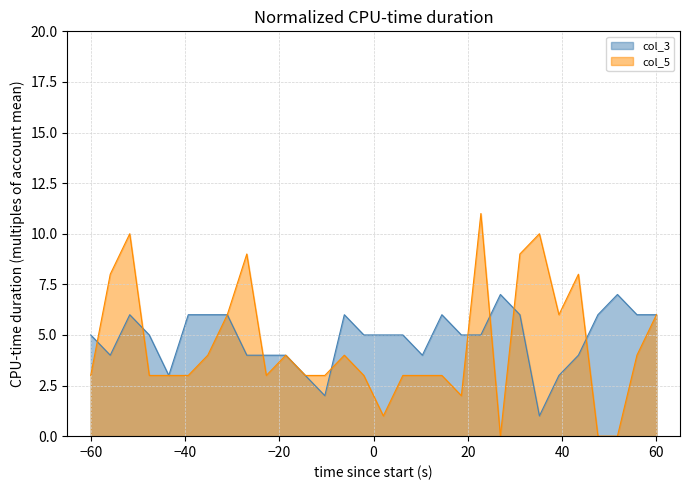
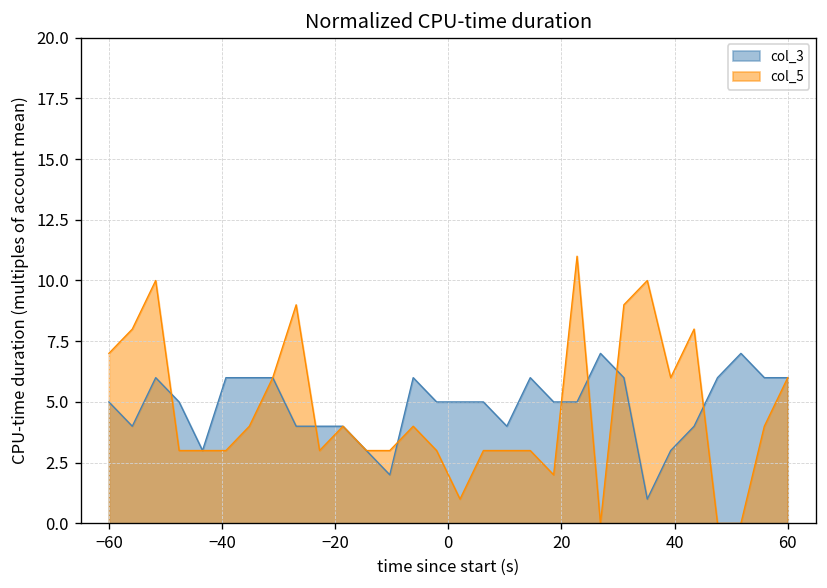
col_5, −60: 3 -> 7
